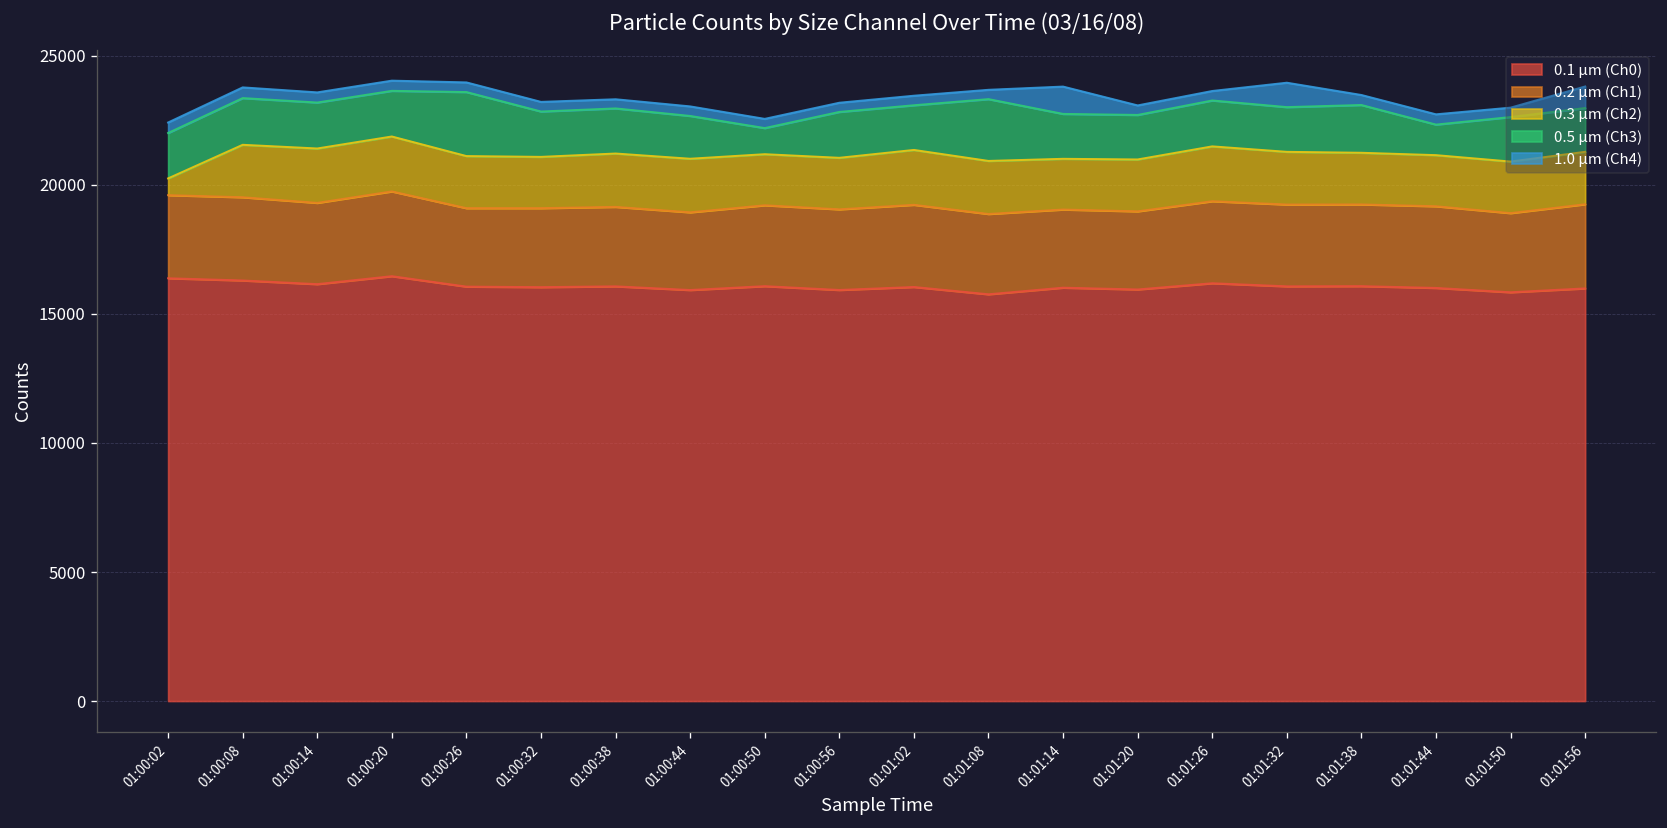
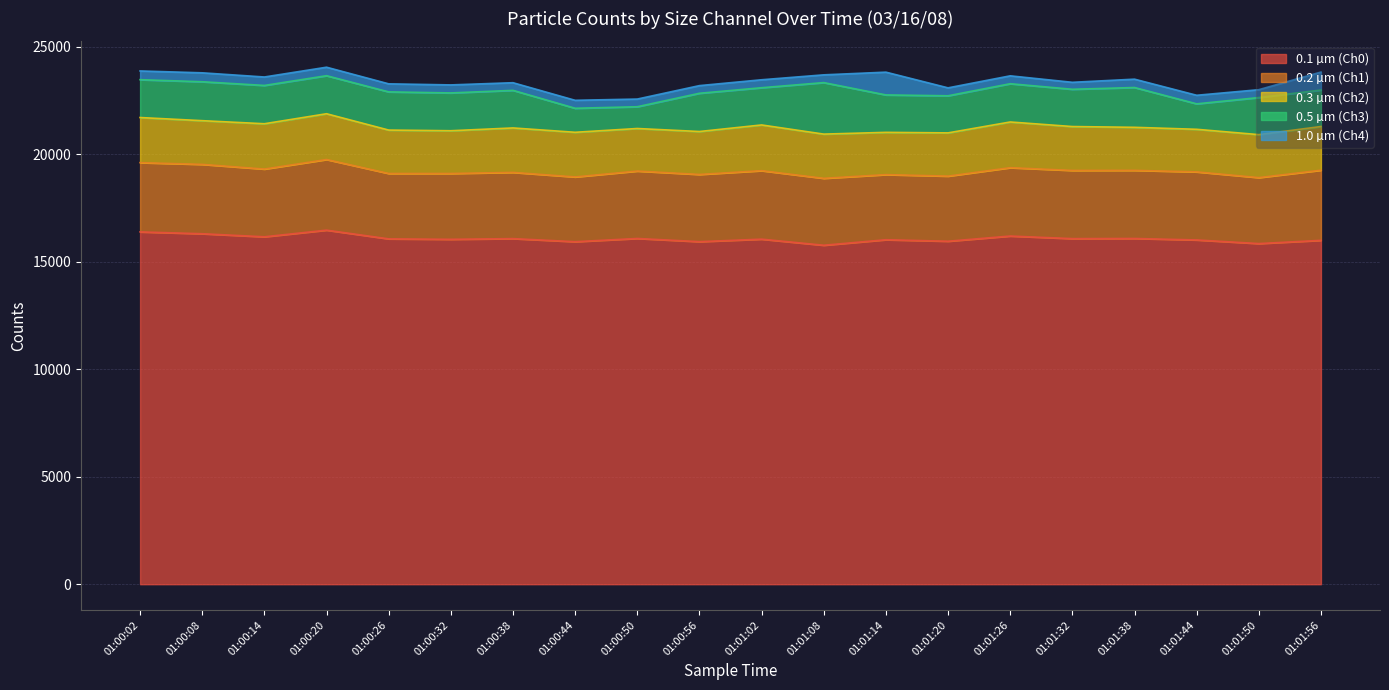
0.3 µm (Ch2), 01:00:02: 600 -> 2100
0.5 µm (Ch3), 01:00:26: 2500 -> 1800
0.5 µm (Ch3), 01:00:44: 1700 -> 1100
1.0 µm (Ch4), 01:01:32: 900 -> 300
